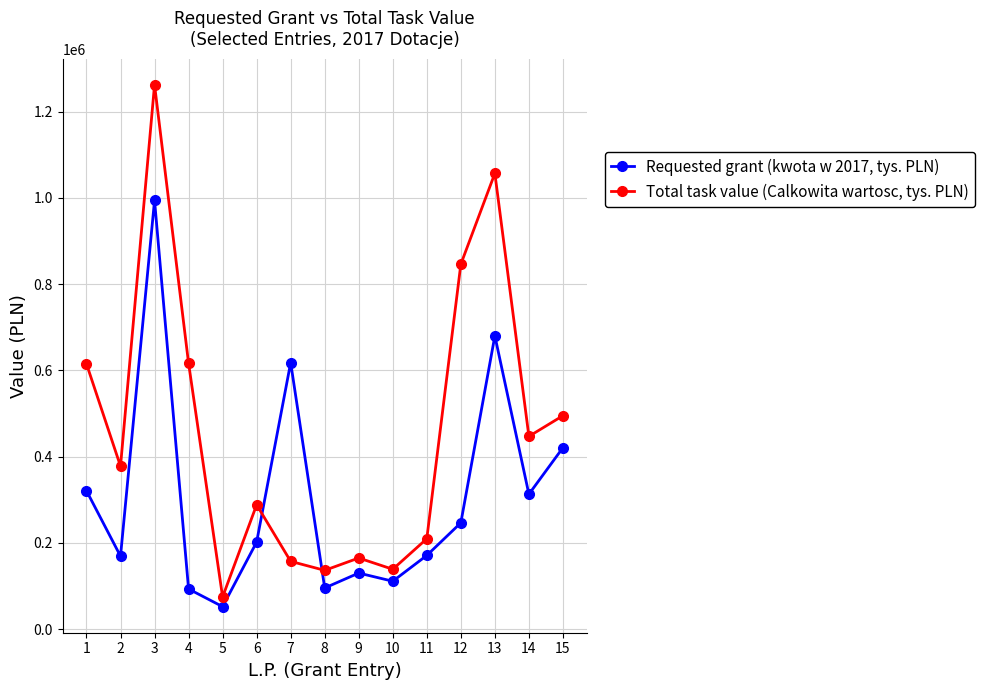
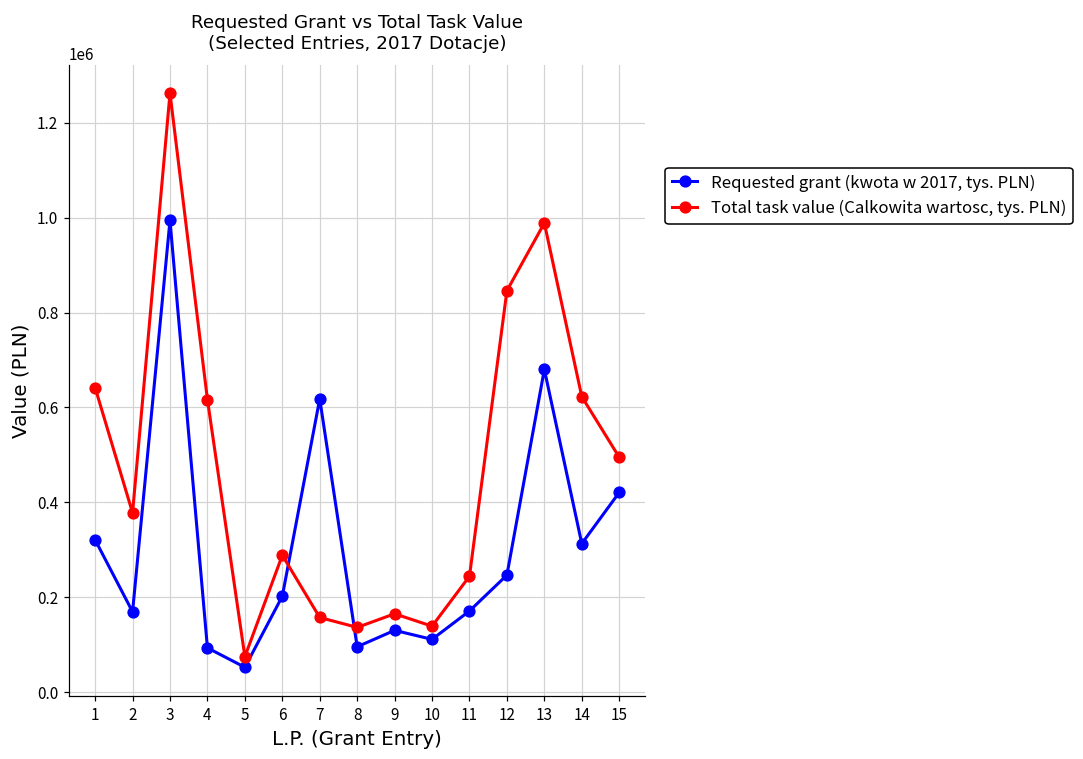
Total task value (Calkowita wartosc, tys. PLN), 1: 620000 -> 640000
Total task value (Calkowita wartosc, tys. PLN), 11: 210000 -> 240000
Total task value (Calkowita wartosc, tys. PLN), 13: 1060000 -> 990000
Total task value (Calkowita wartosc, tys. PLN), 14: 450000 -> 620000
